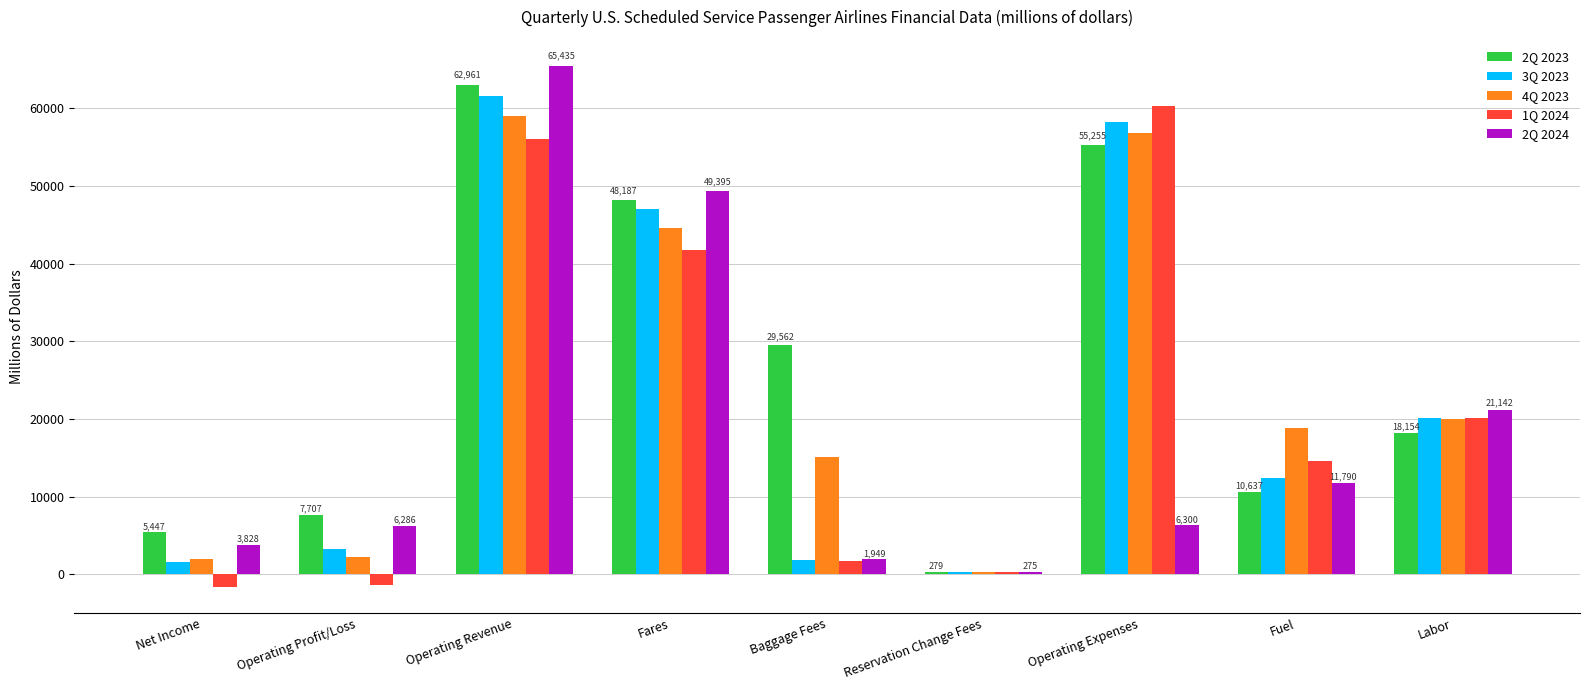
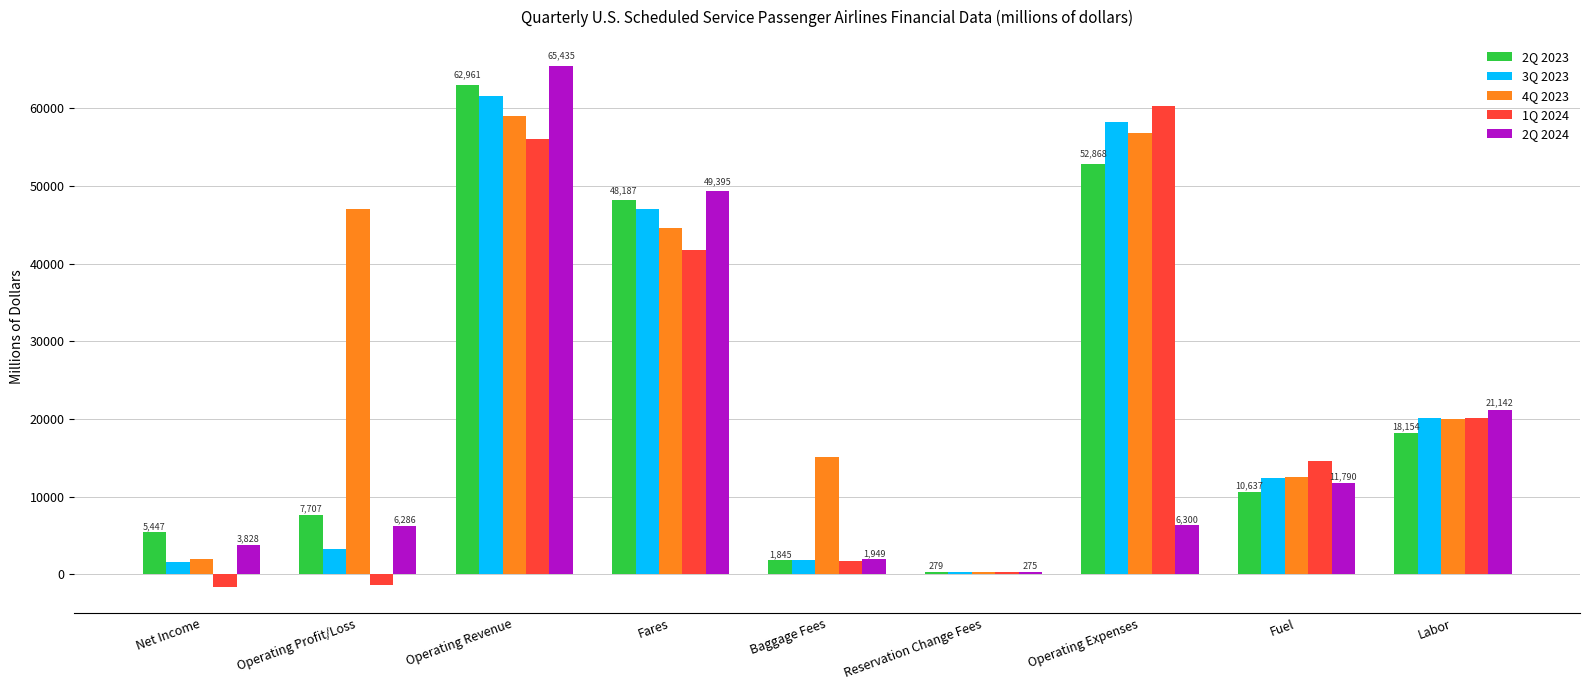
4Q 2023, Operating Profit/Loss: 2000 -> 47000
2Q 2023, Baggage Fees: 29,562 -> 1,845
2Q 2023, Operating Expenses: 55,255 -> 52,868
4Q 2023, Fuel: 19000 -> 13000
